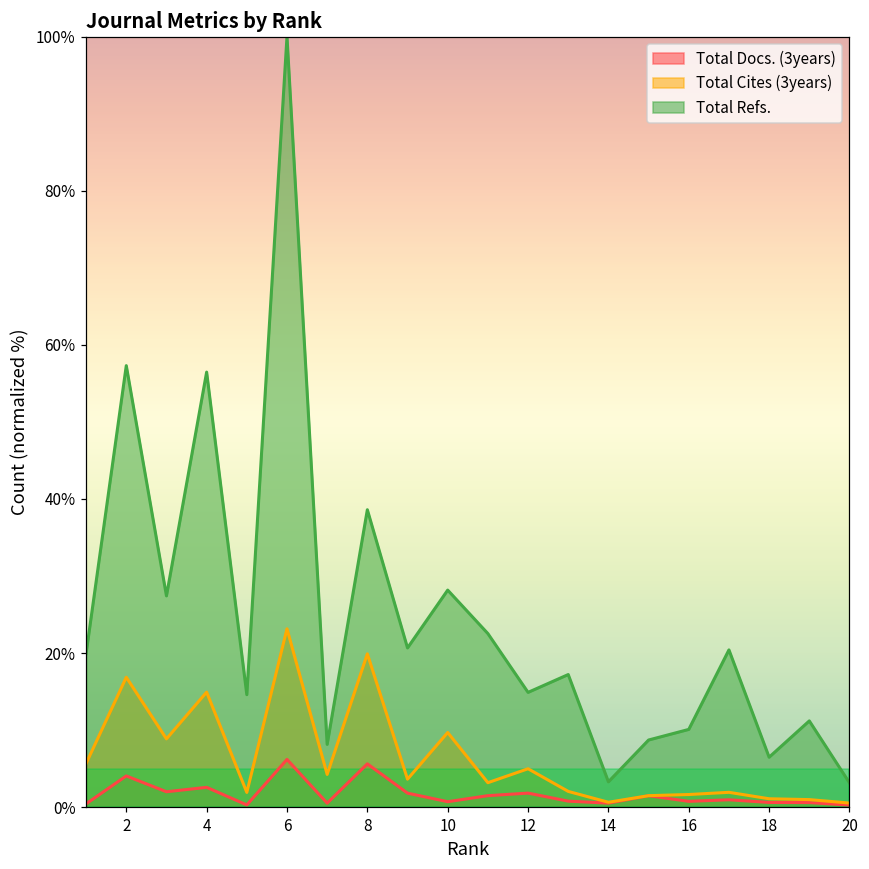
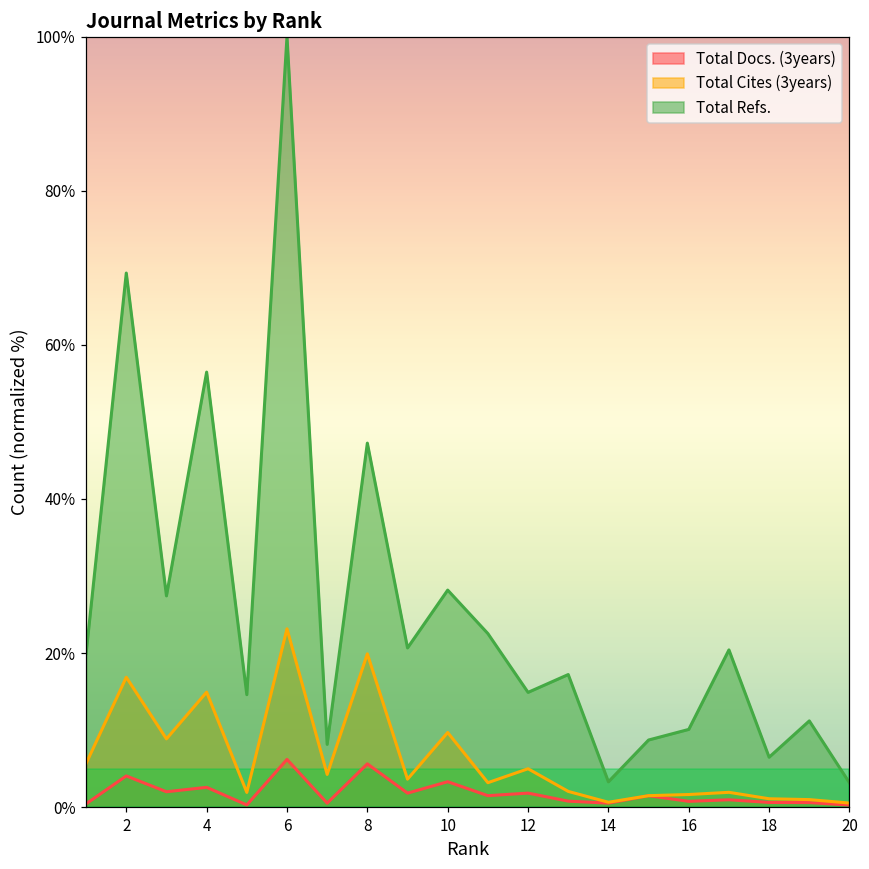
Total Refs., 2: 57% -> 69%
Total Refs., 8: 39% -> 47%
Total Docs. (3years), 10: 1% -> 3%
